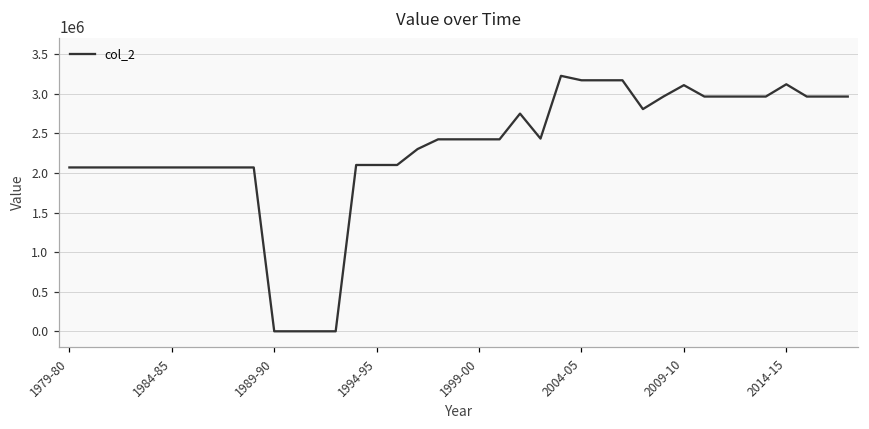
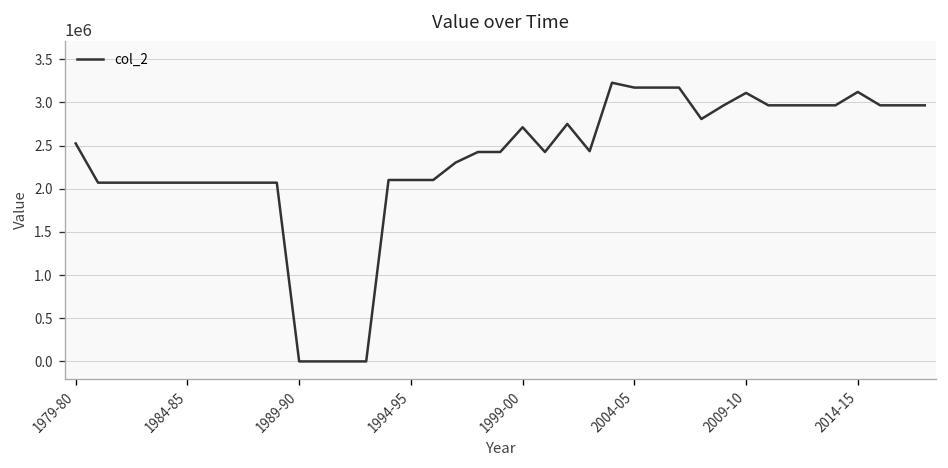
1979-80: 2100000 -> 2500000
1999-00: 2400000 -> 2700000
